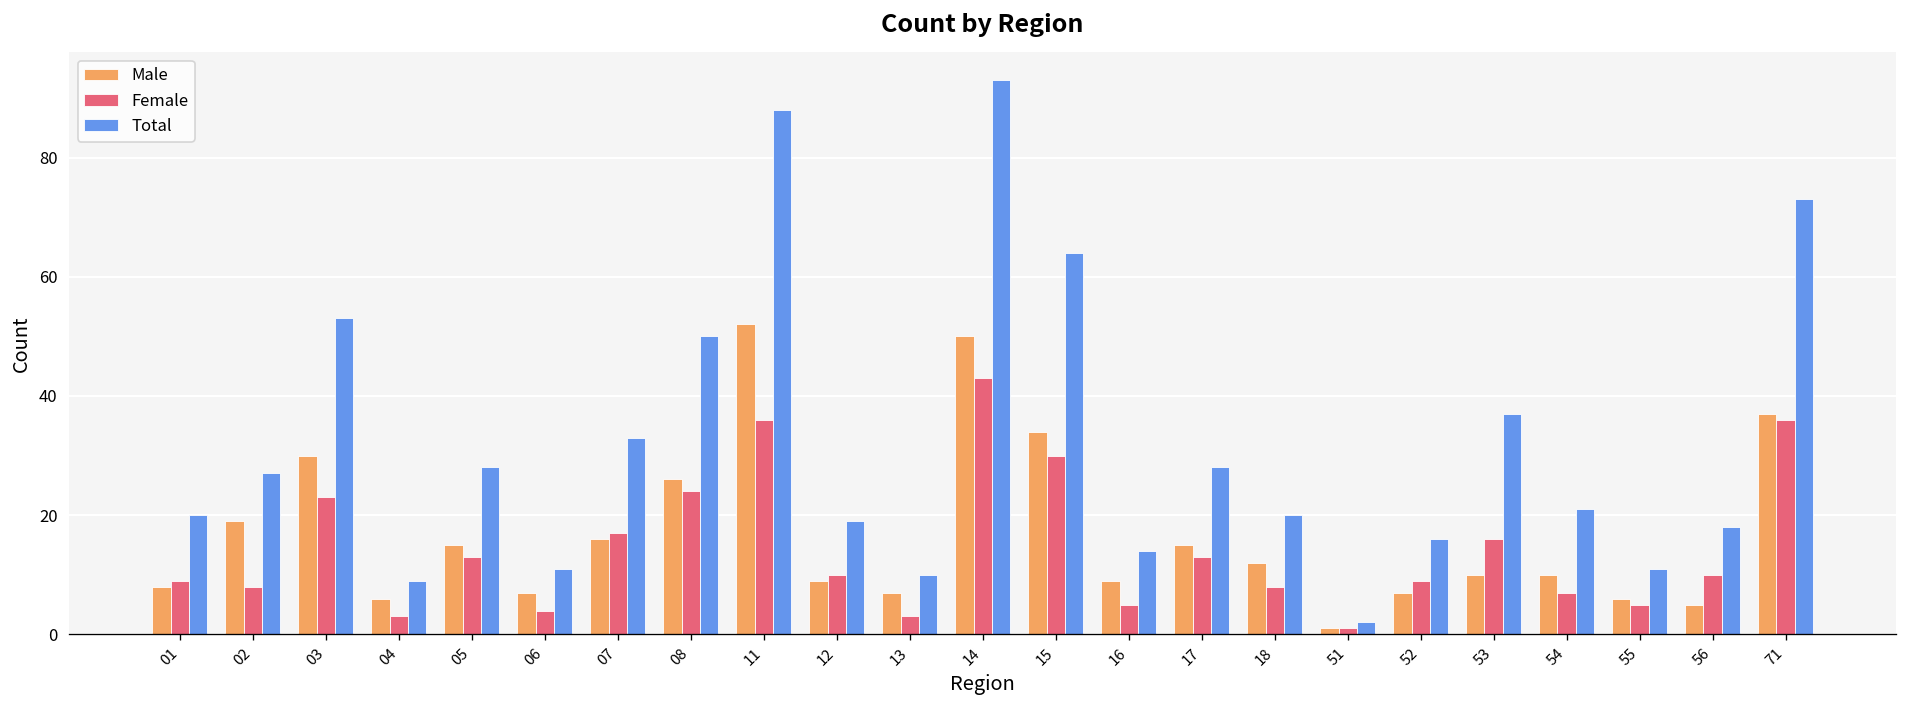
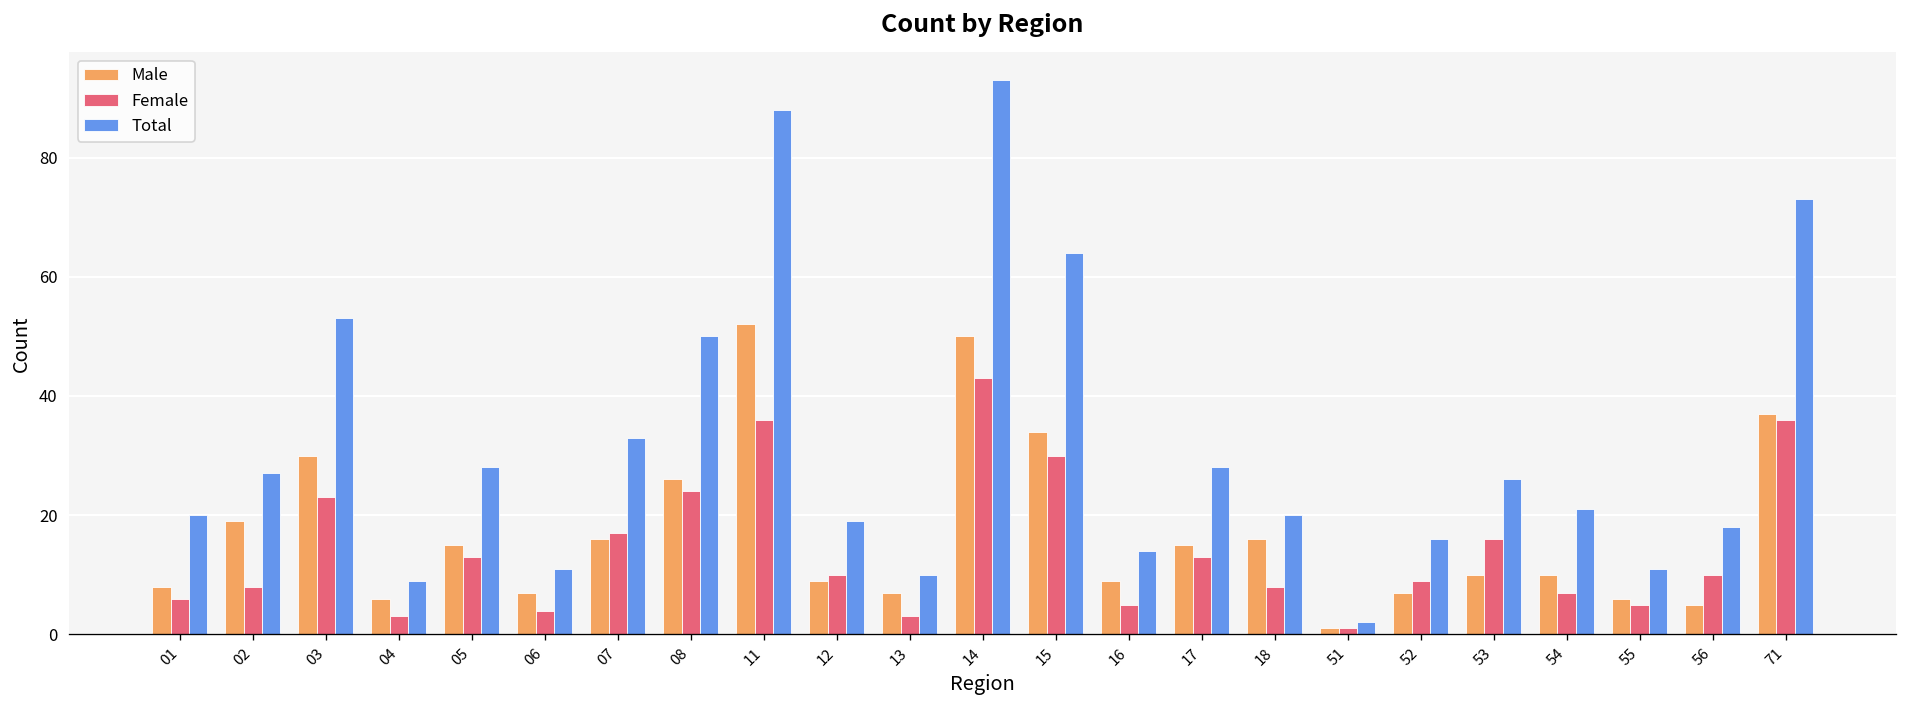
Female, 01: 9 -> 6
Male, 18: 12 -> 16
Total, 53: 37 -> 26
